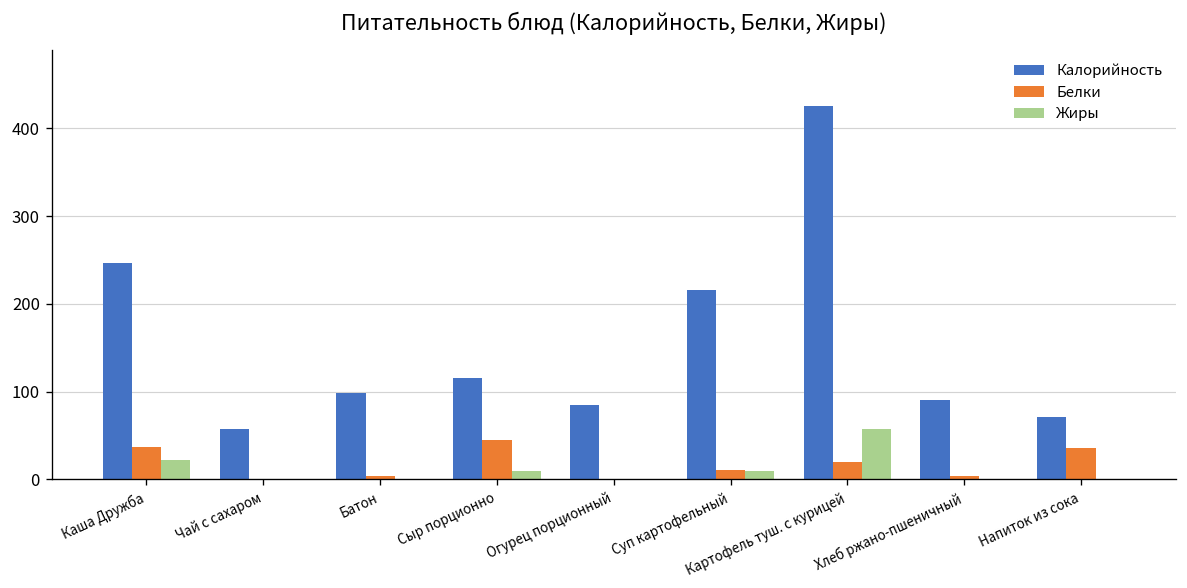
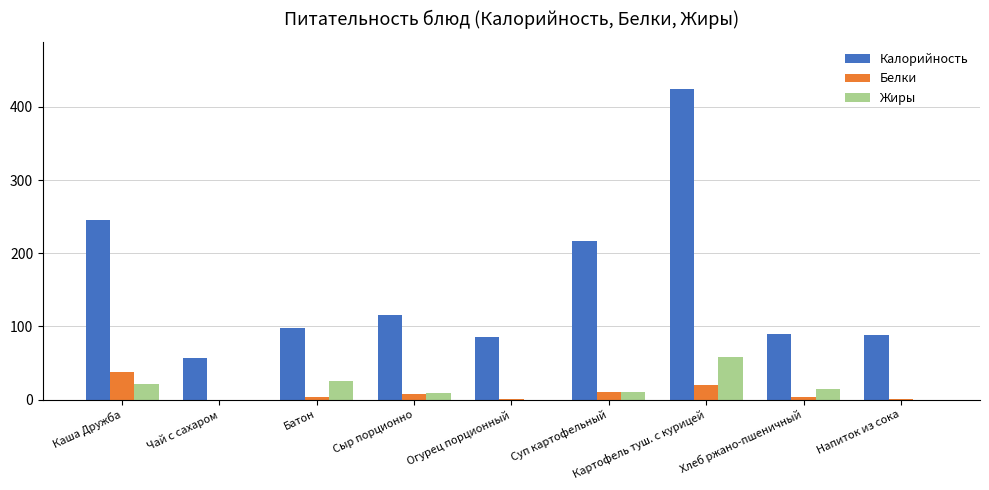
Жиры, Батон: 0 -> 30
Белки, Сыр порционно: 40 -> 10
Жиры, Хлеб ржано-пшеничный: 0 -> 10
Калорийность, Напиток из сока: 70 -> 90
Белки, Напиток из сока: 40 -> 0
